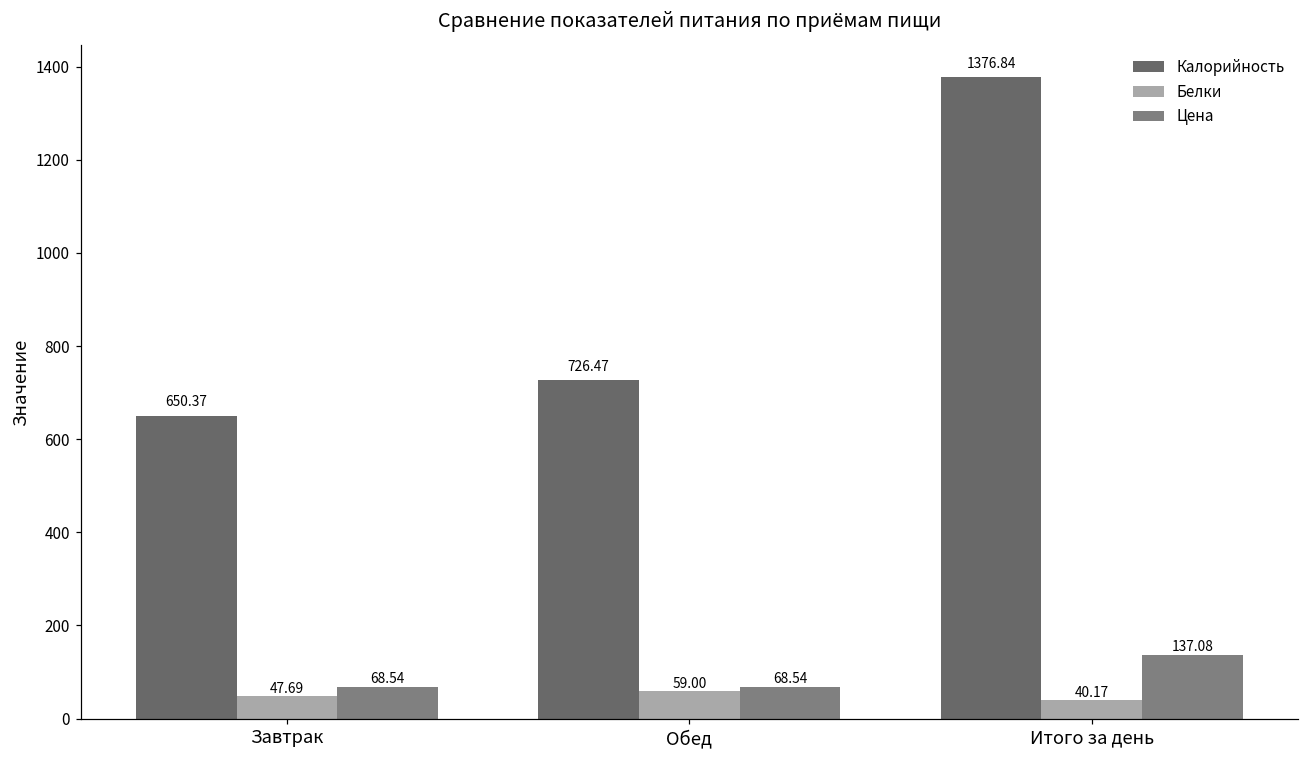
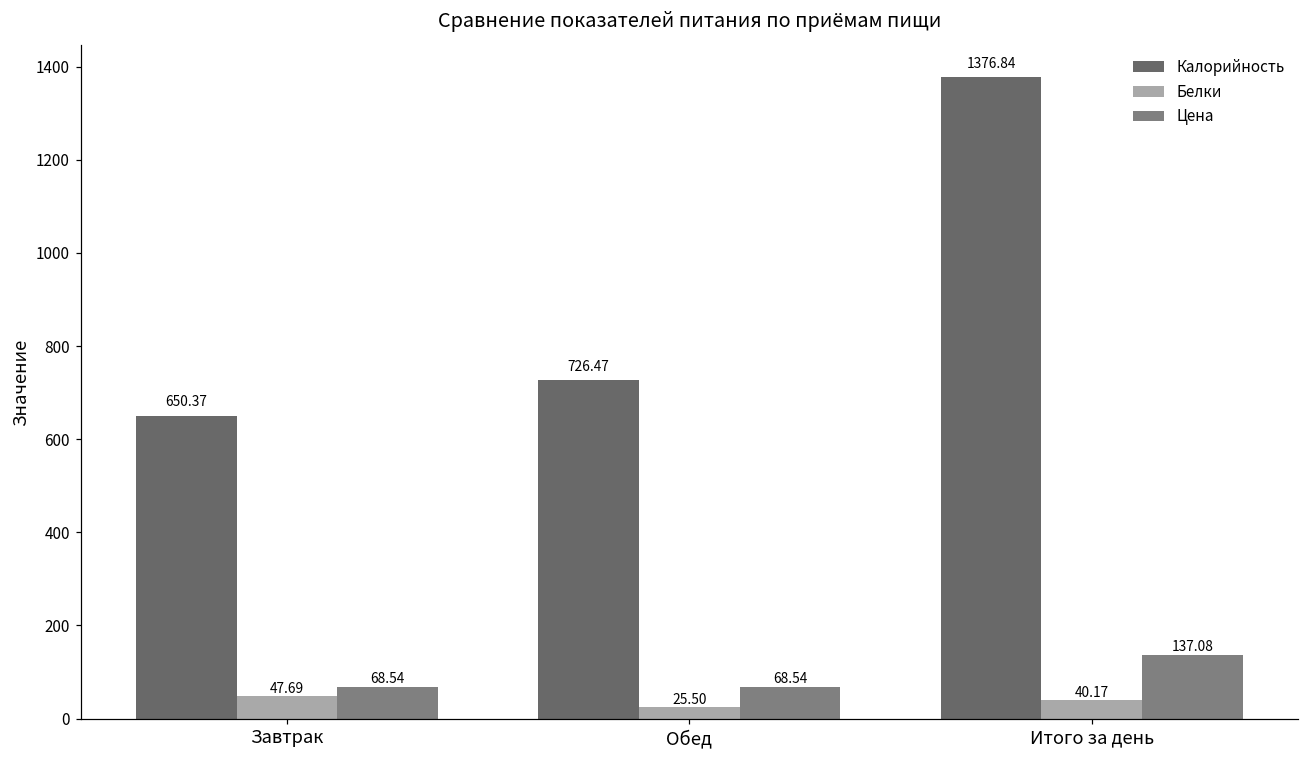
Белки, Обед: 59.00 -> 25.50
